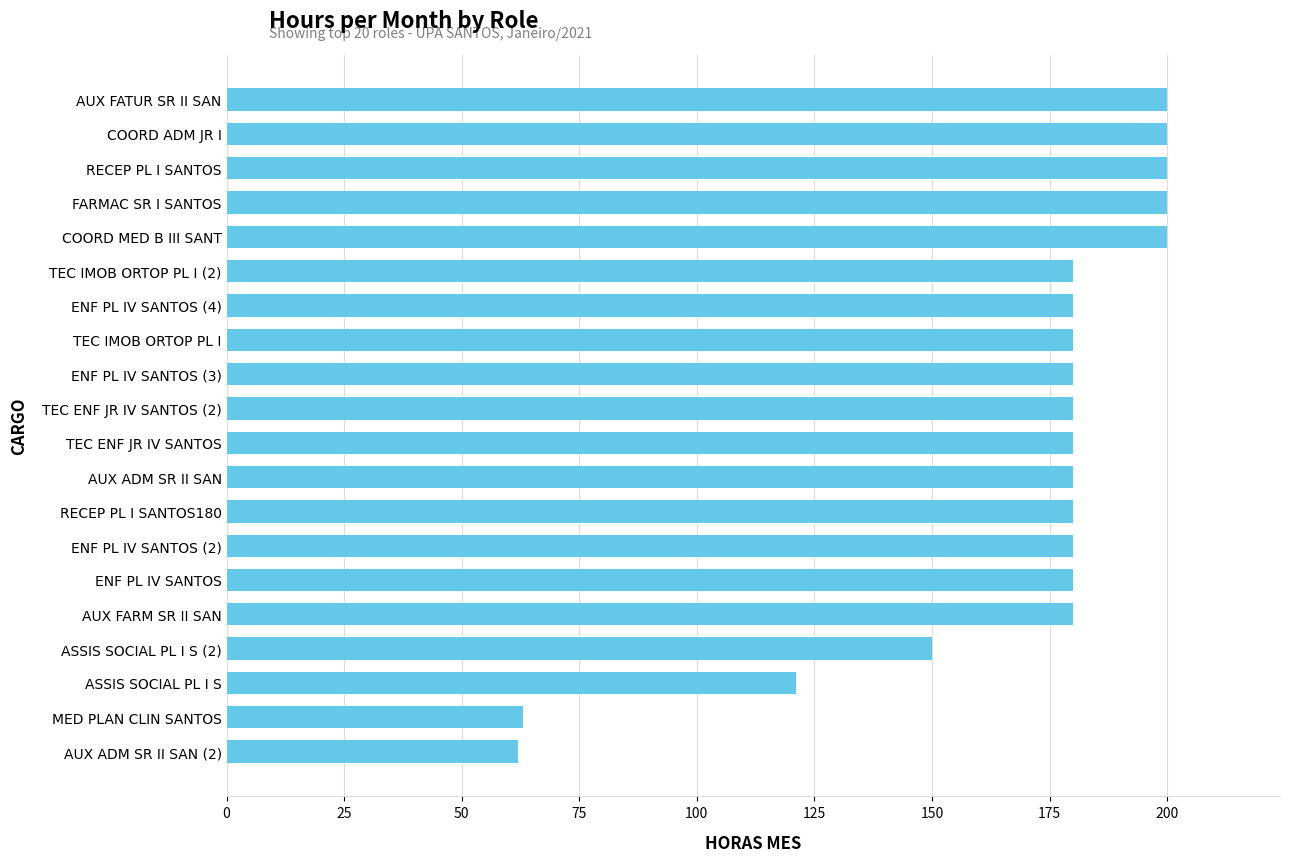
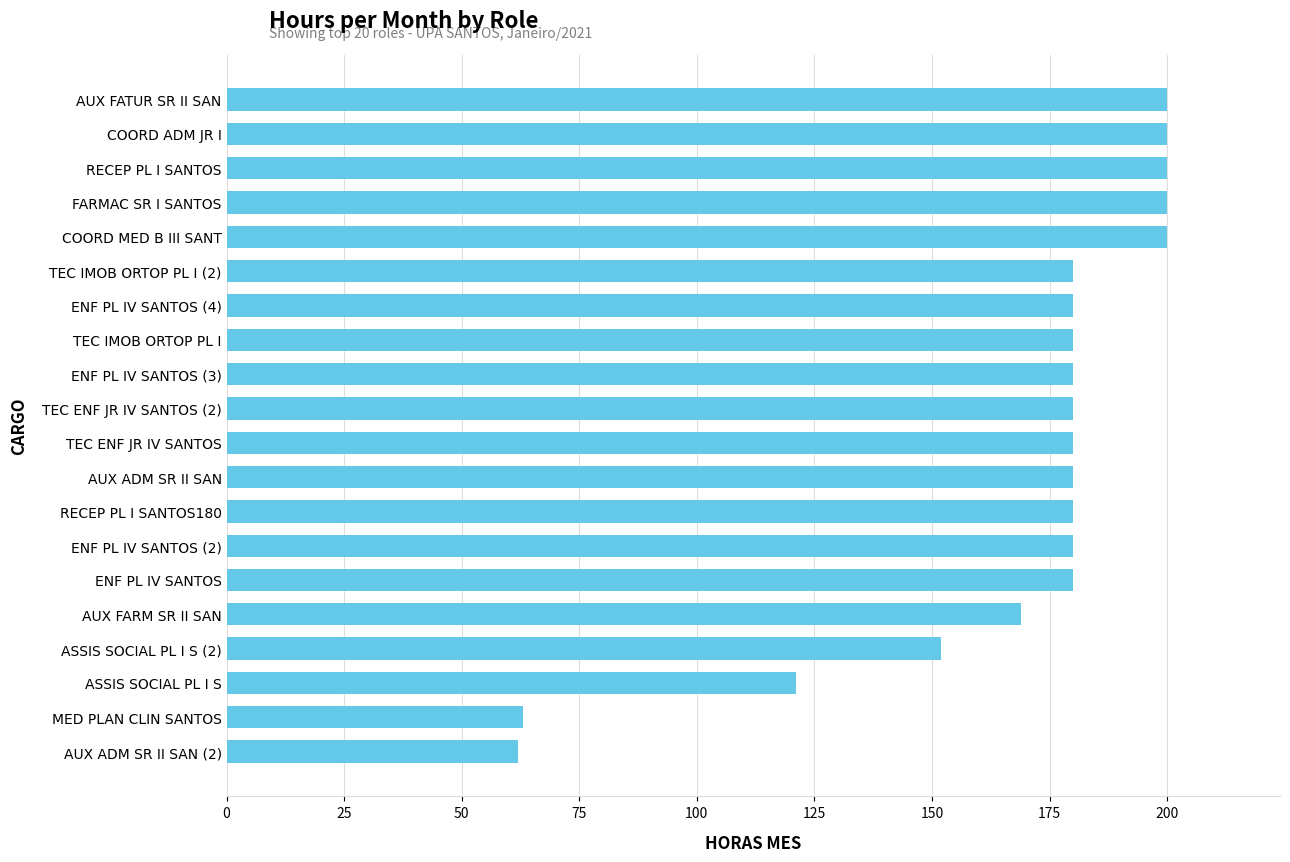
AUX FARM SR II SAN: 180 -> 169
ASSIS SOCIAL PL I S (2): 150 -> 152
